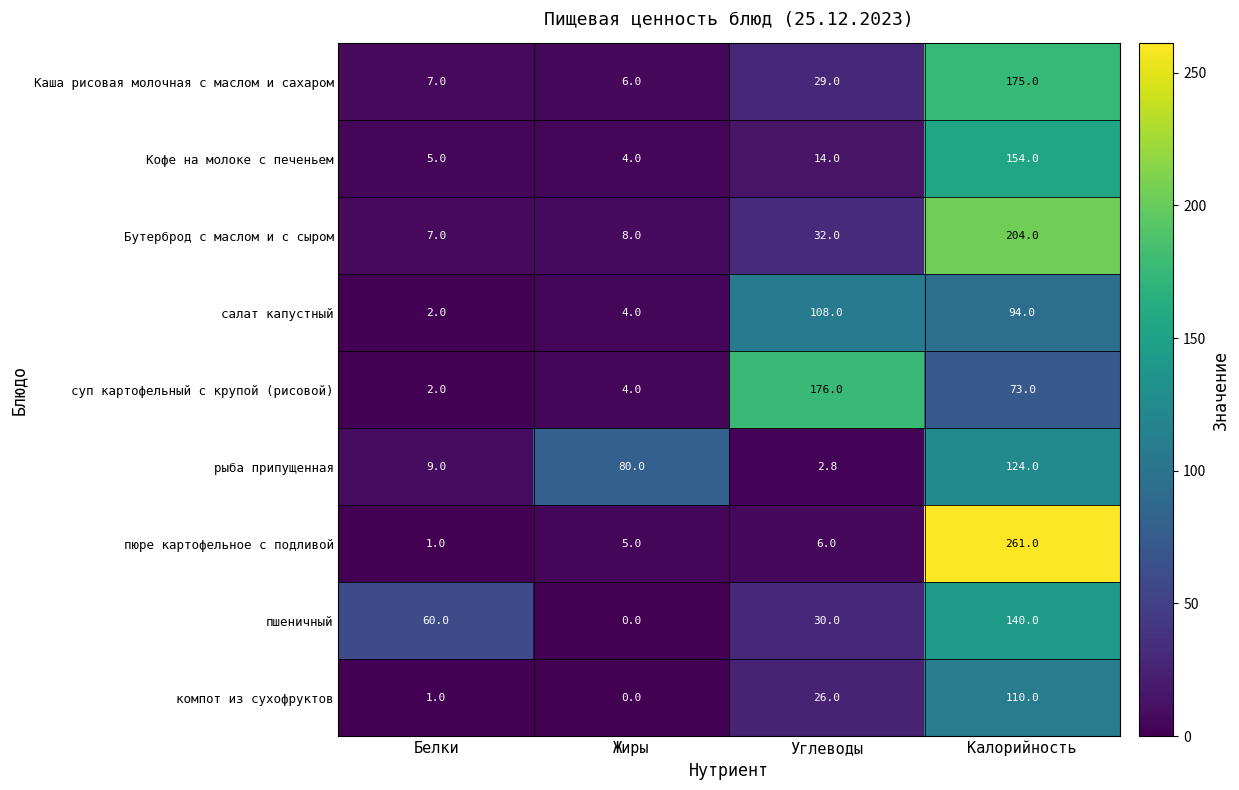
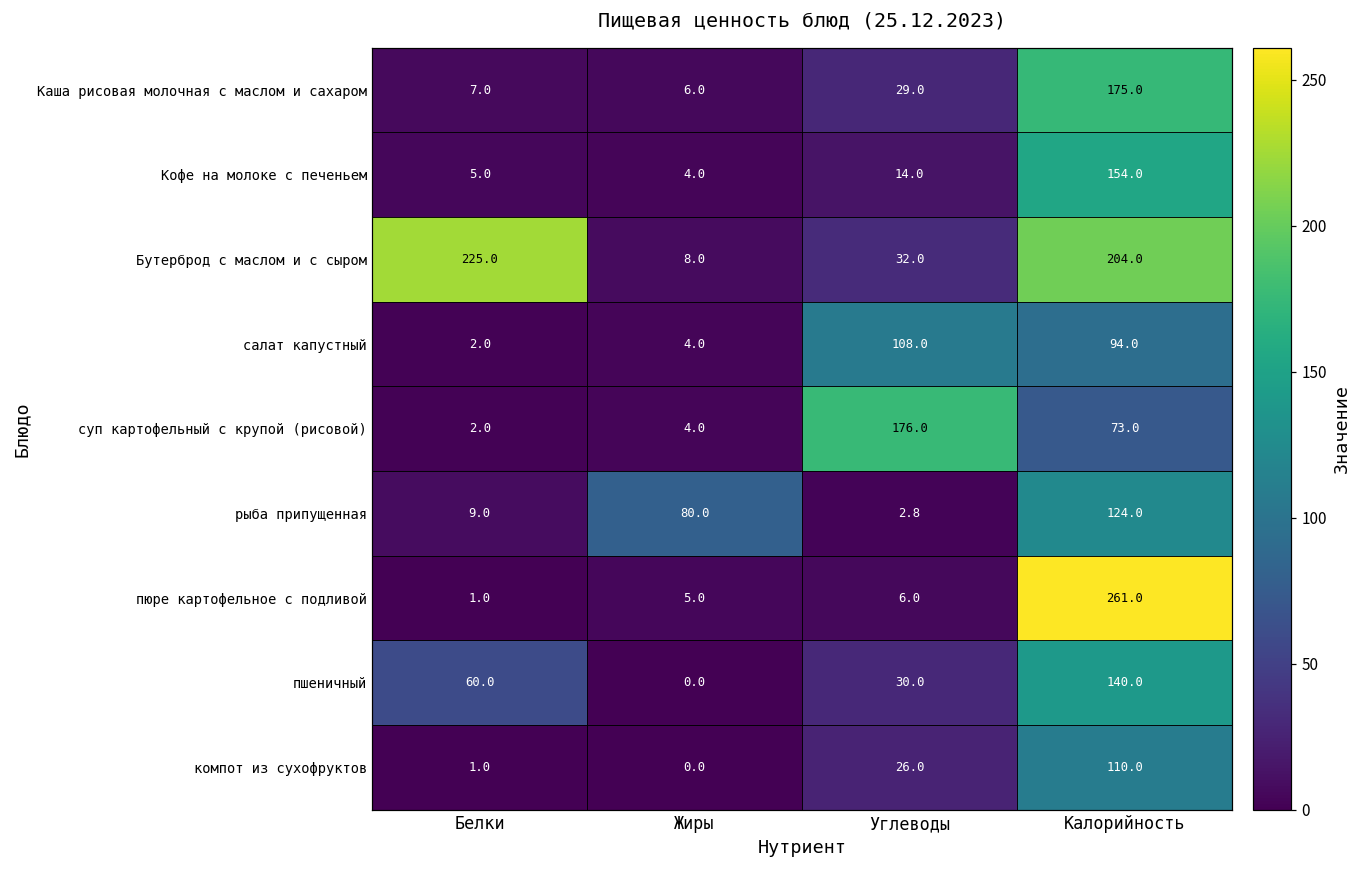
Бутерброд с маслом и с сыром, Белки: 7.0 -> 225.0
